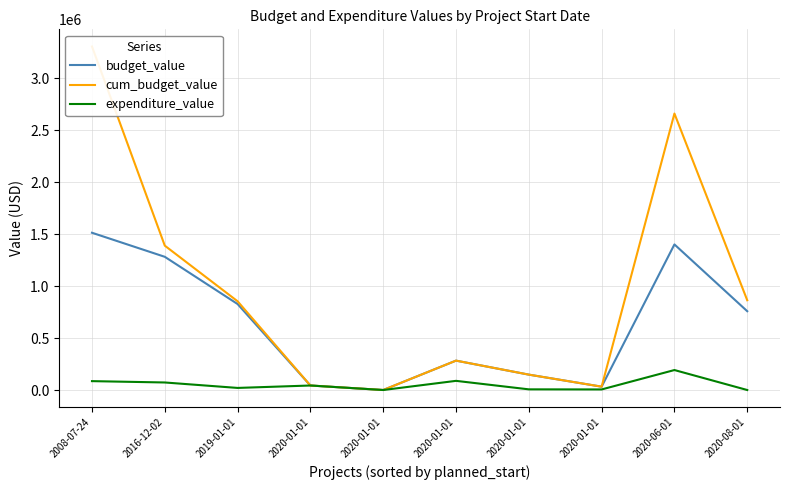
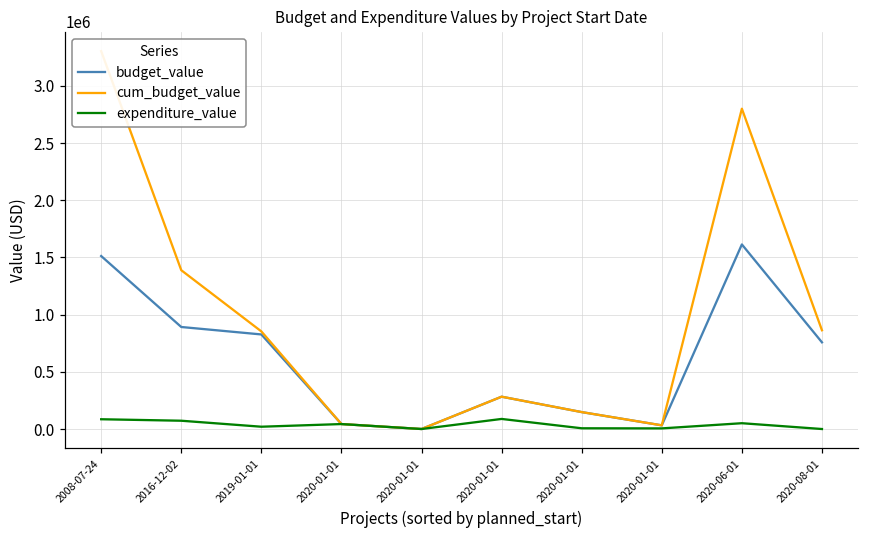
budget_value, 2016-12-02: 1280000 -> 890000
budget_value, 2020-06-01: 1400000 -> 1610000
cum_budget_value, 2020-06-01: 2660000 -> 2800000
expenditure_value, 2020-06-01: 190000 -> 50000
